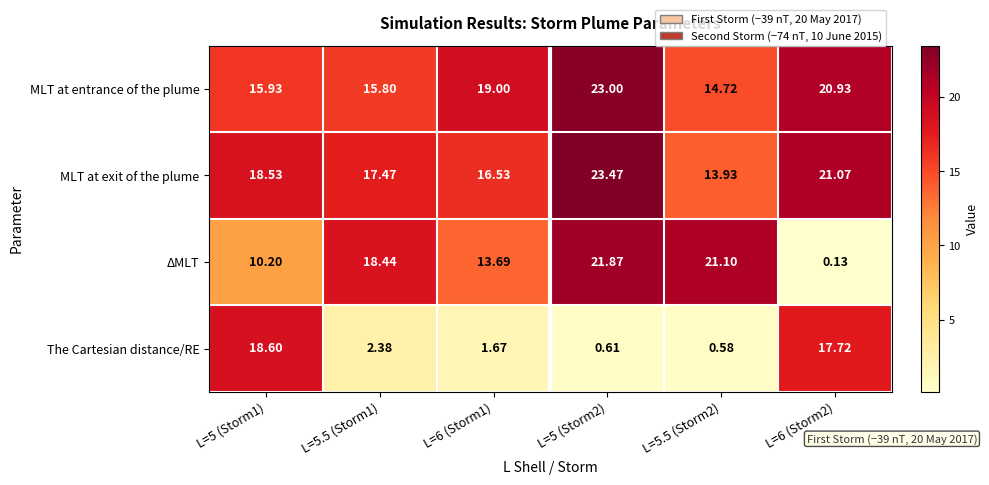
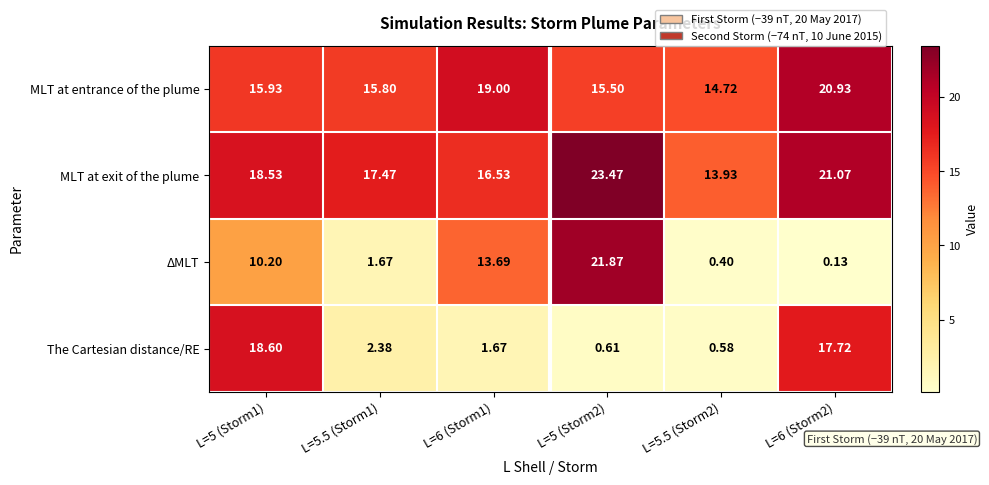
MLT at entrance of the plume, L=5 (Storm2): 23.00 -> 15.50
ΔMLT, L=5.5 (Storm1): 18.44 -> 1.67
ΔMLT, L=5.5 (Storm2): 21.10 -> 0.40
